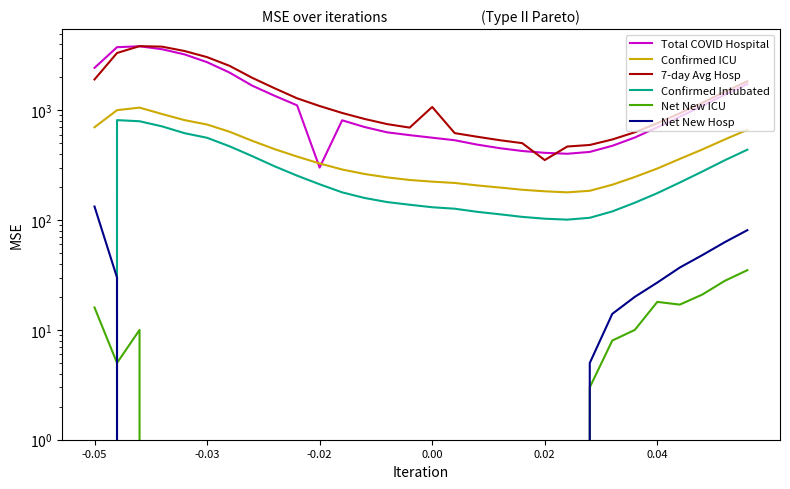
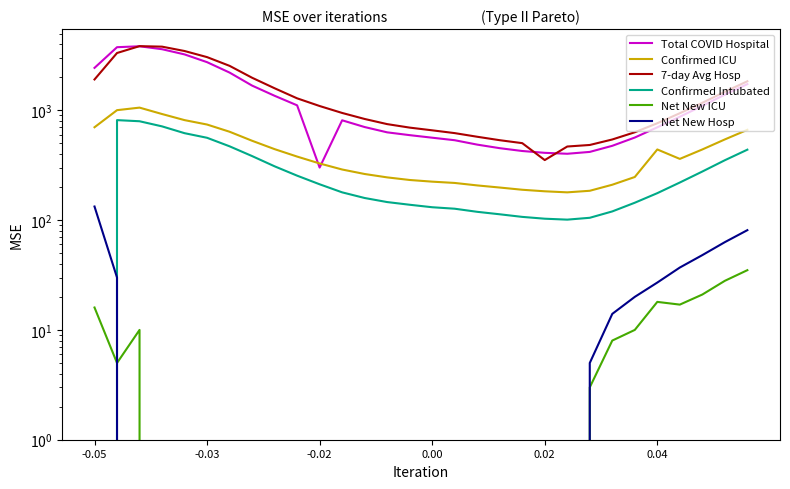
7-day Avg Hosp, 0.00: 1100 -> 700
Confirmed ICU, 0.04: 300 -> 440
